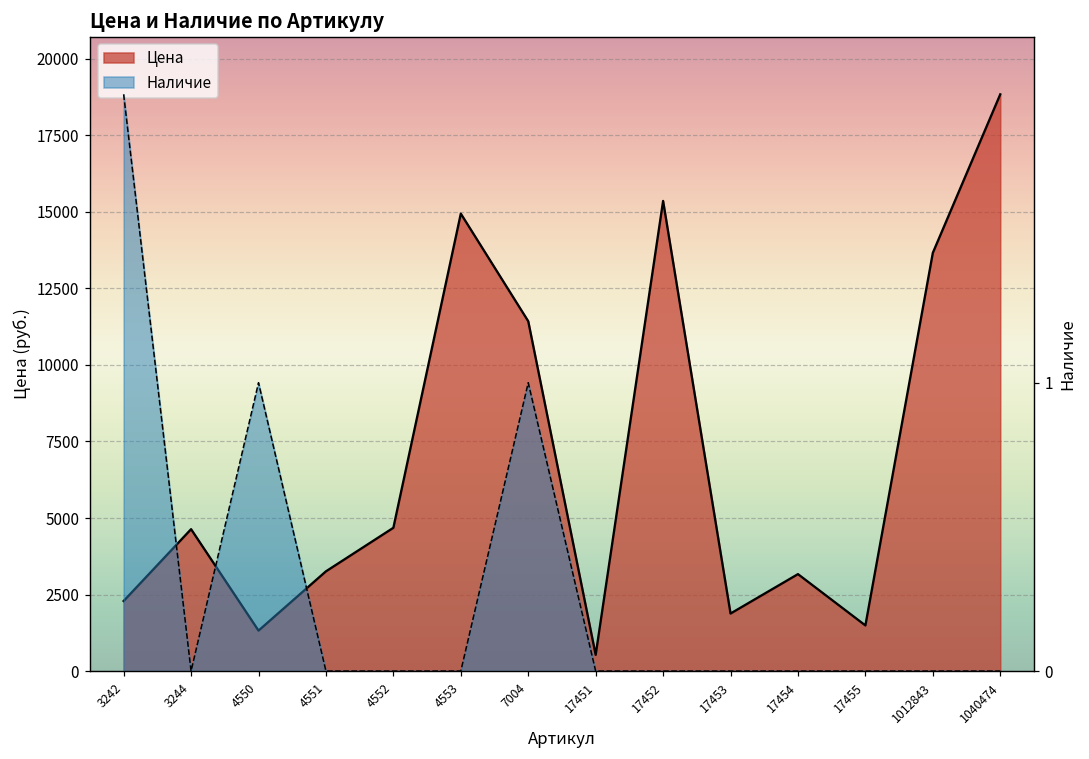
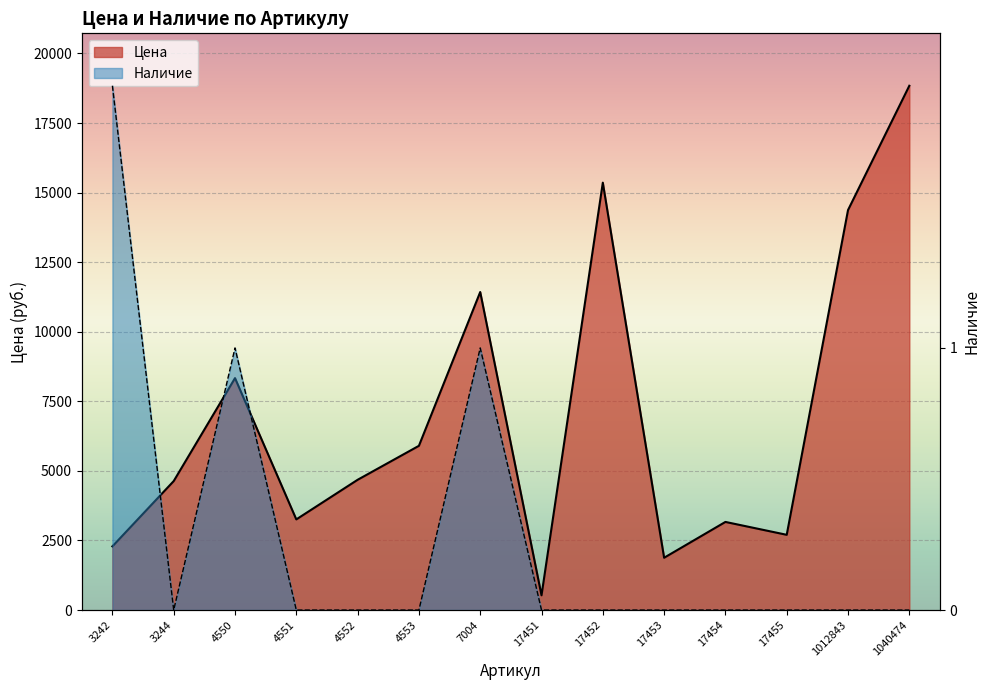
Цена, 4550: 1300 -> 8300
Цена, 4553: 14900 -> 5900
Цена, 17455: 1500 -> 2700
Цена, 1012843: 13700 -> 14400
